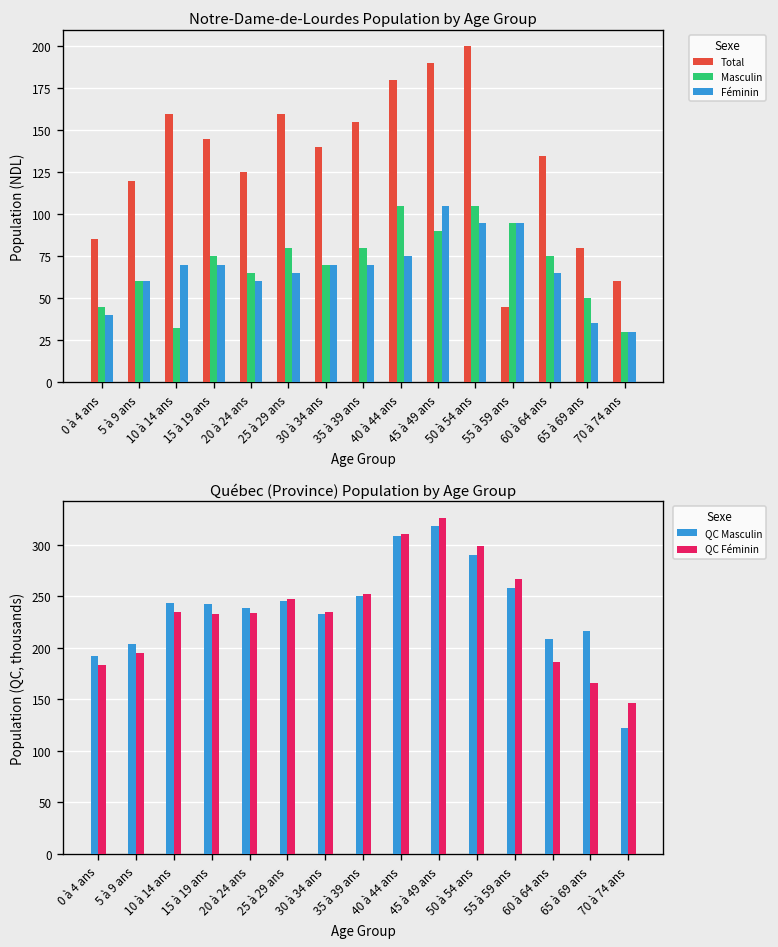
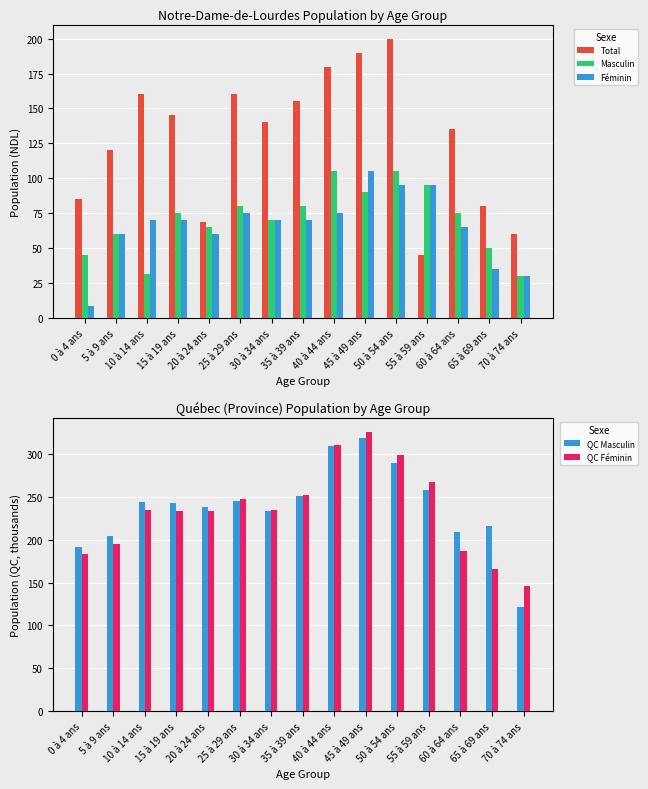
Notre-Dame-de-Lourdes Population by Age Group, Féminin, 0 à 4 ans: 40 -> 9
Notre-Dame-de-Lourdes Population by Age Group, Total, 20 à 24 ans: 125 -> 69
Notre-Dame-de-Lourdes Population by Age Group, Féminin, 25 à 29 ans: 65 -> 75
